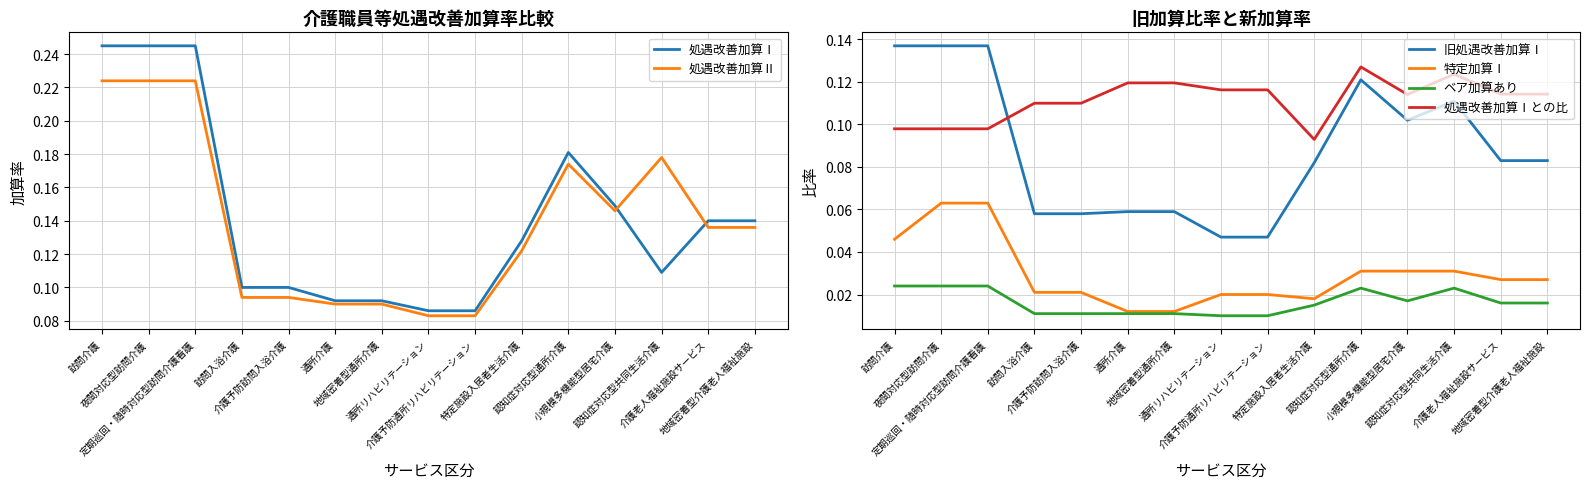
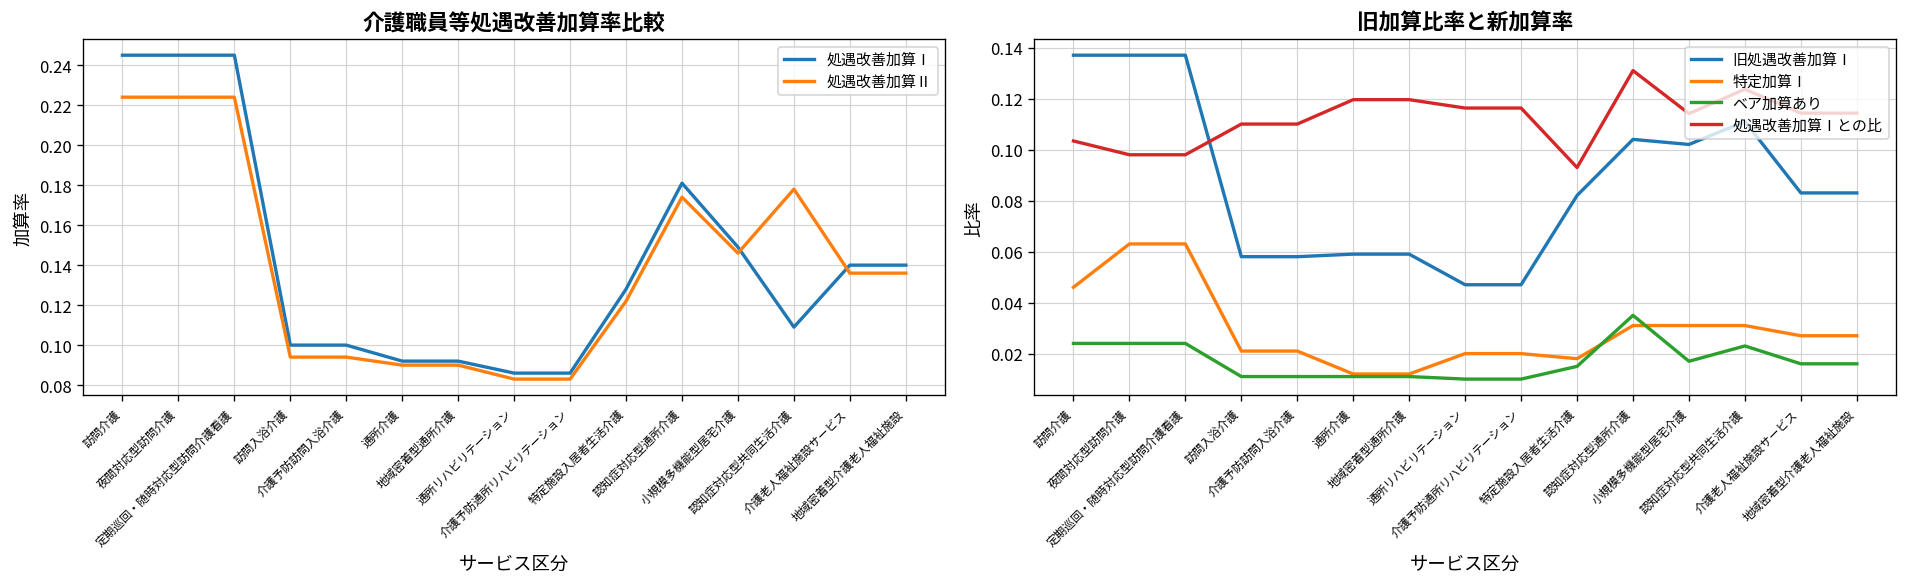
旧加算比率と新加算率, 処遇改善加算Ⅰとの比, 訪問介護: 0.098 -> 0.103
旧加算比率と新加算率, 旧処遇改善加算Ⅰ, 認知症対応型通所介護: 0.121 -> 0.104
旧加算比率と新加算率, ベア加算あり, 認知症対応型通所介護: 0.023 -> 0.035
旧加算比率と新加算率, 処遇改善加算Ⅰとの比, 認知症対応型通所介護: 0.127 -> 0.131
